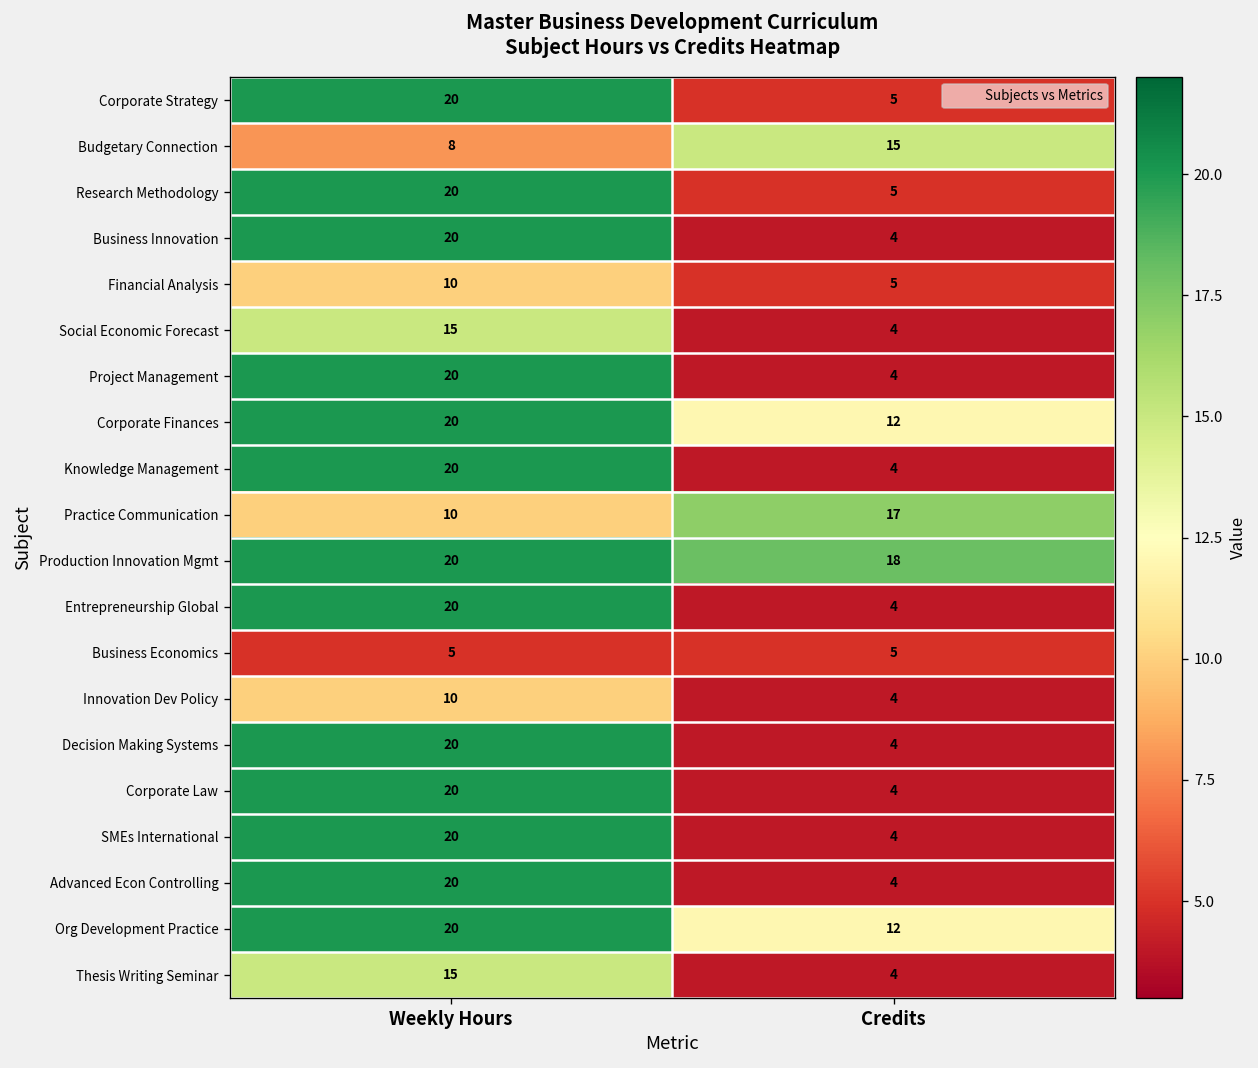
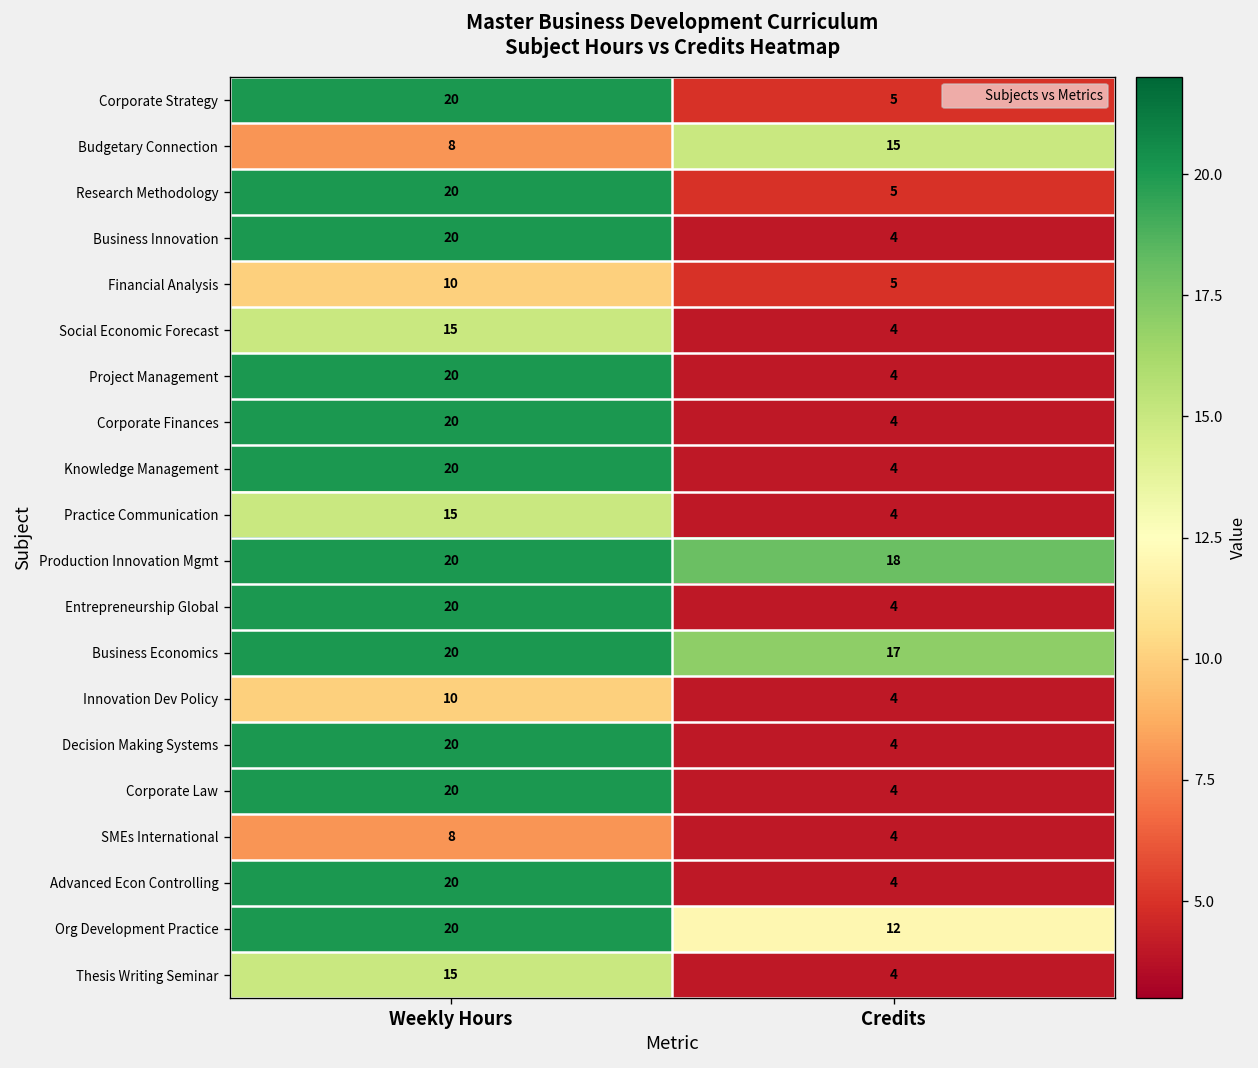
Corporate Finances, Credits: 12 -> 4
Practice Communication, Weekly Hours: 10 -> 15
Practice Communication, Credits: 17 -> 4
Business Economics, Weekly Hours: 5 -> 20
Business Economics, Credits: 5 -> 17
SMEs International, Weekly Hours: 20 -> 8
